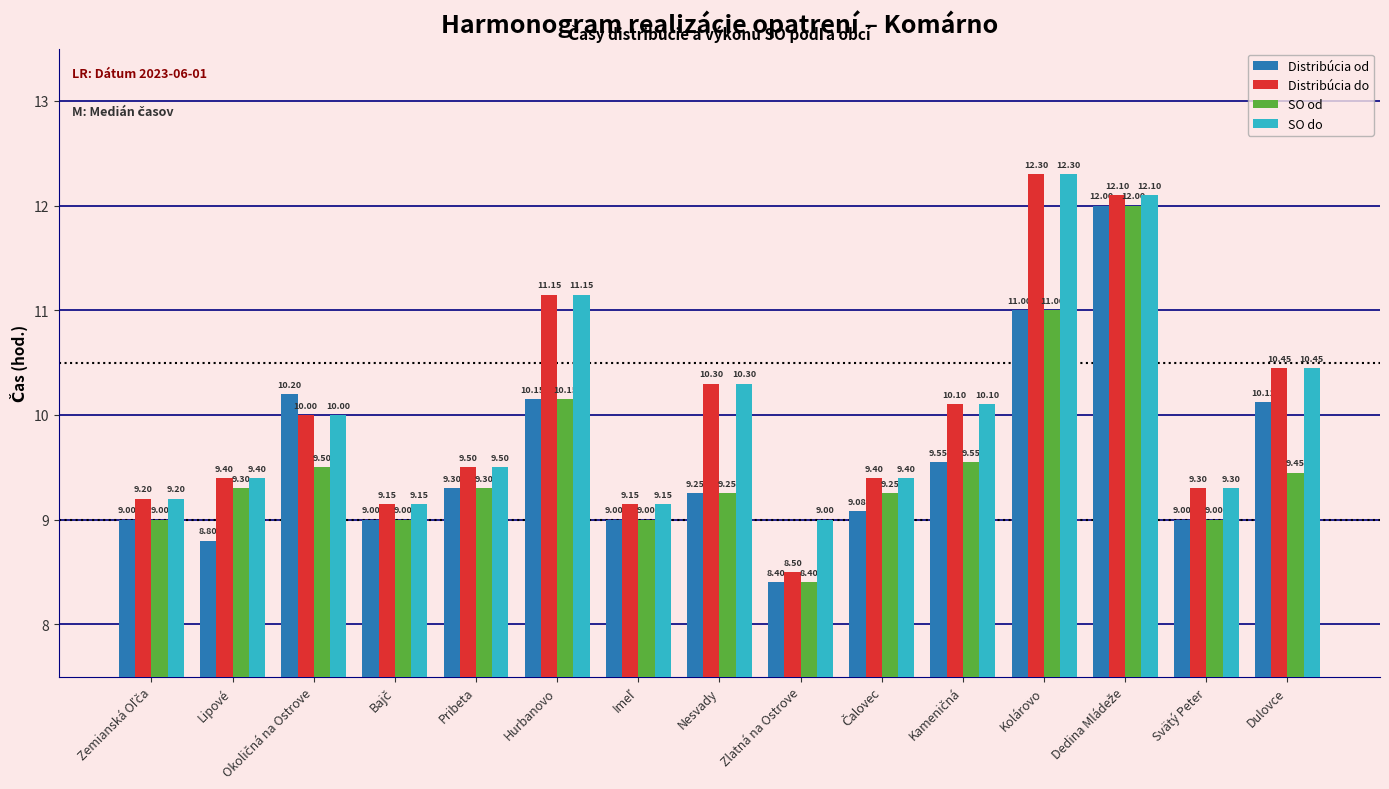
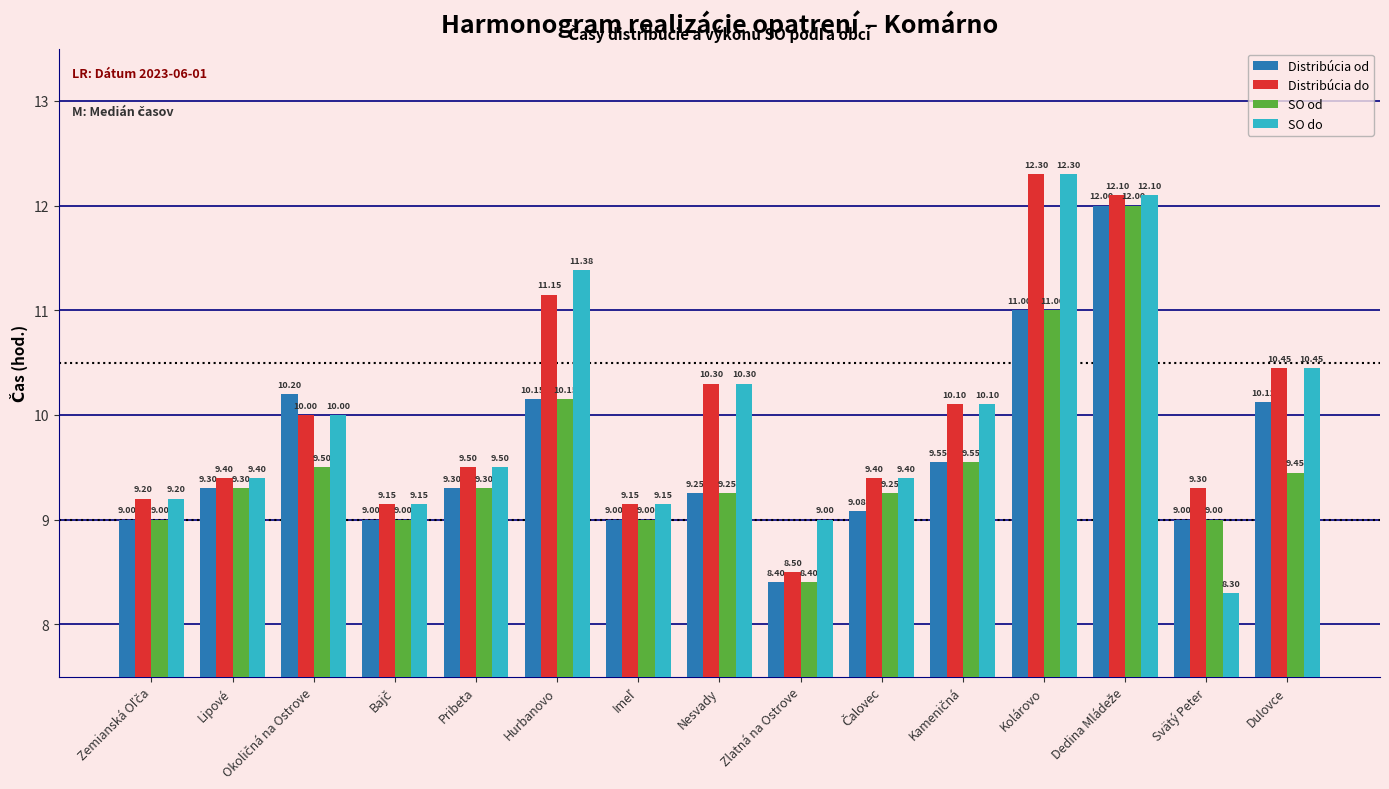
Distribúcia od, Lipové: 8.80 -> 9.30
SO do, Hurbanovo: 11.15 -> 11.38
SO do, Svätý Peter: 9.30 -> 8.30
